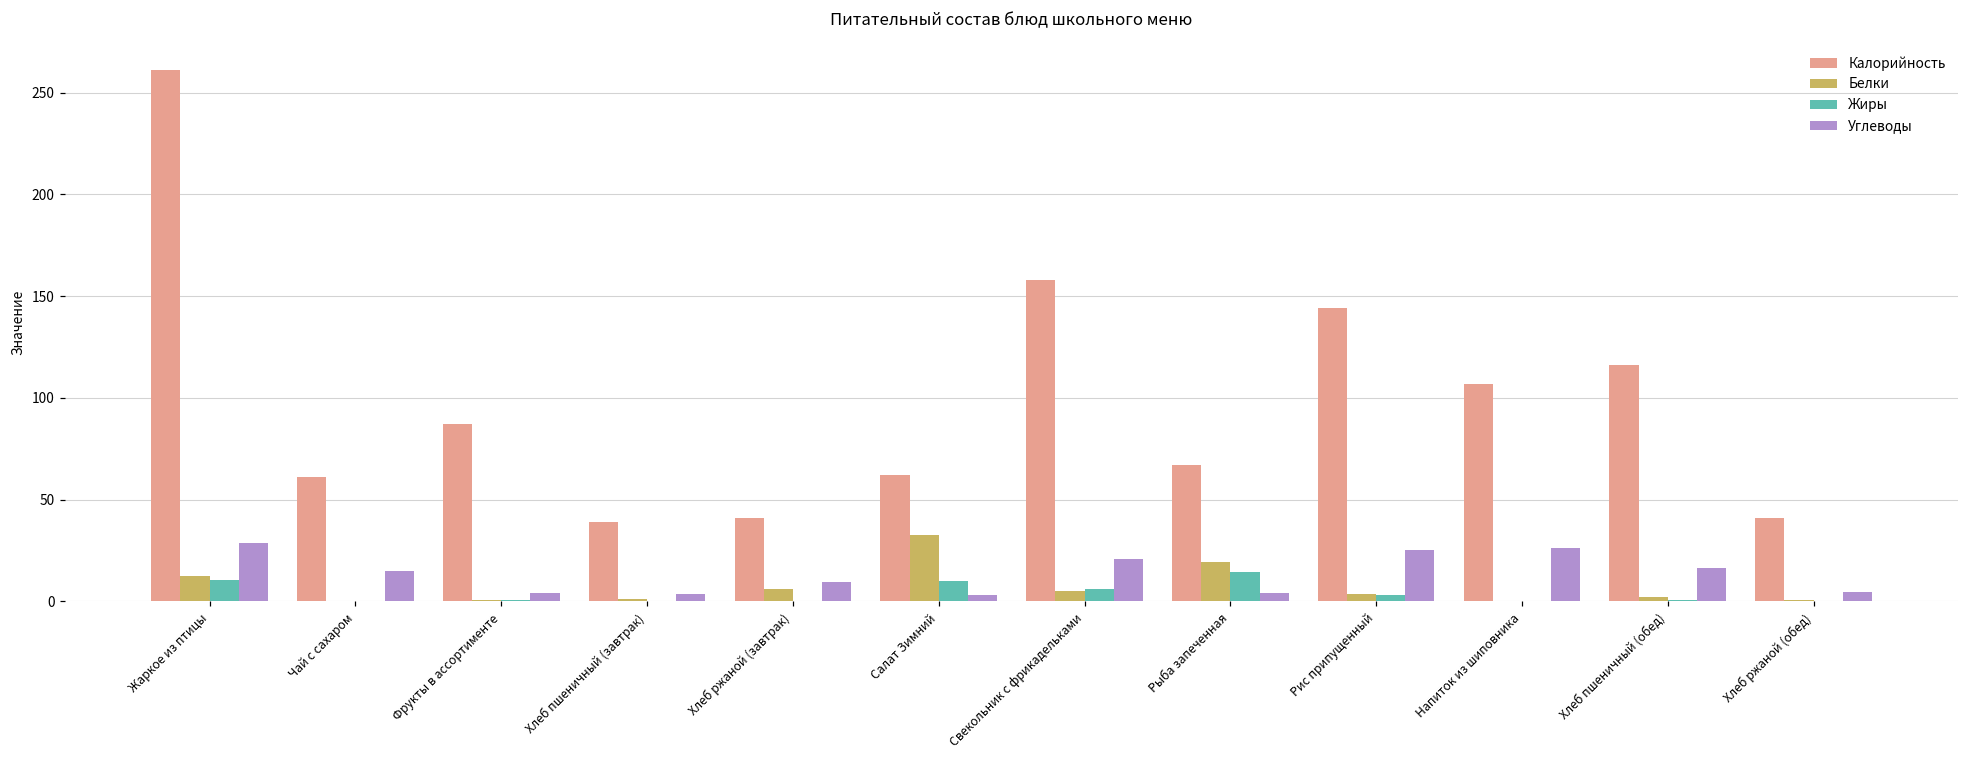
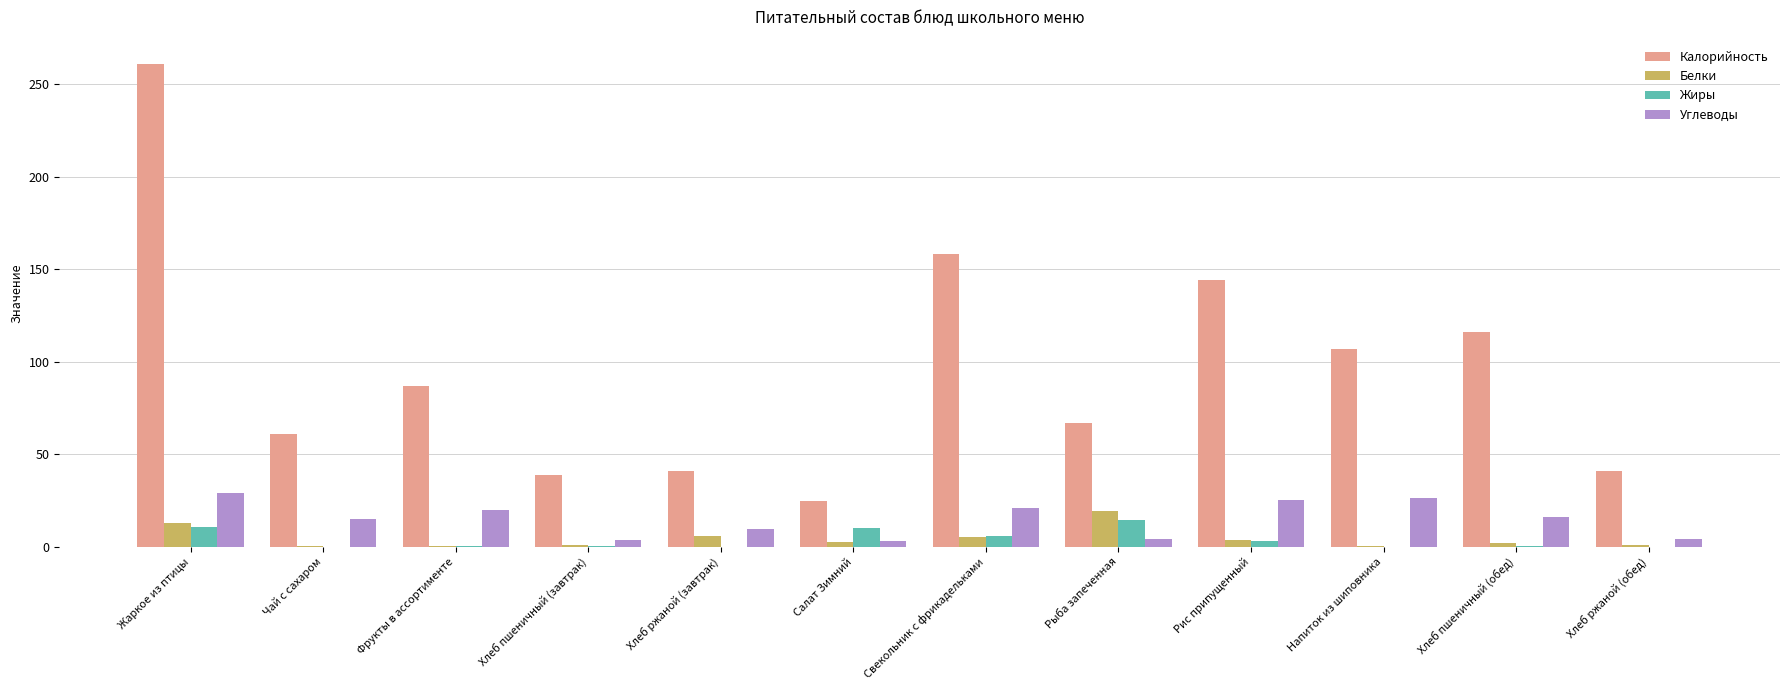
Углеводы, Фрукты в ассортименте: 4 -> 20
Калорийность, Салат Зимний: 62 -> 25
Белки, Салат Зимний: 32 -> 2
